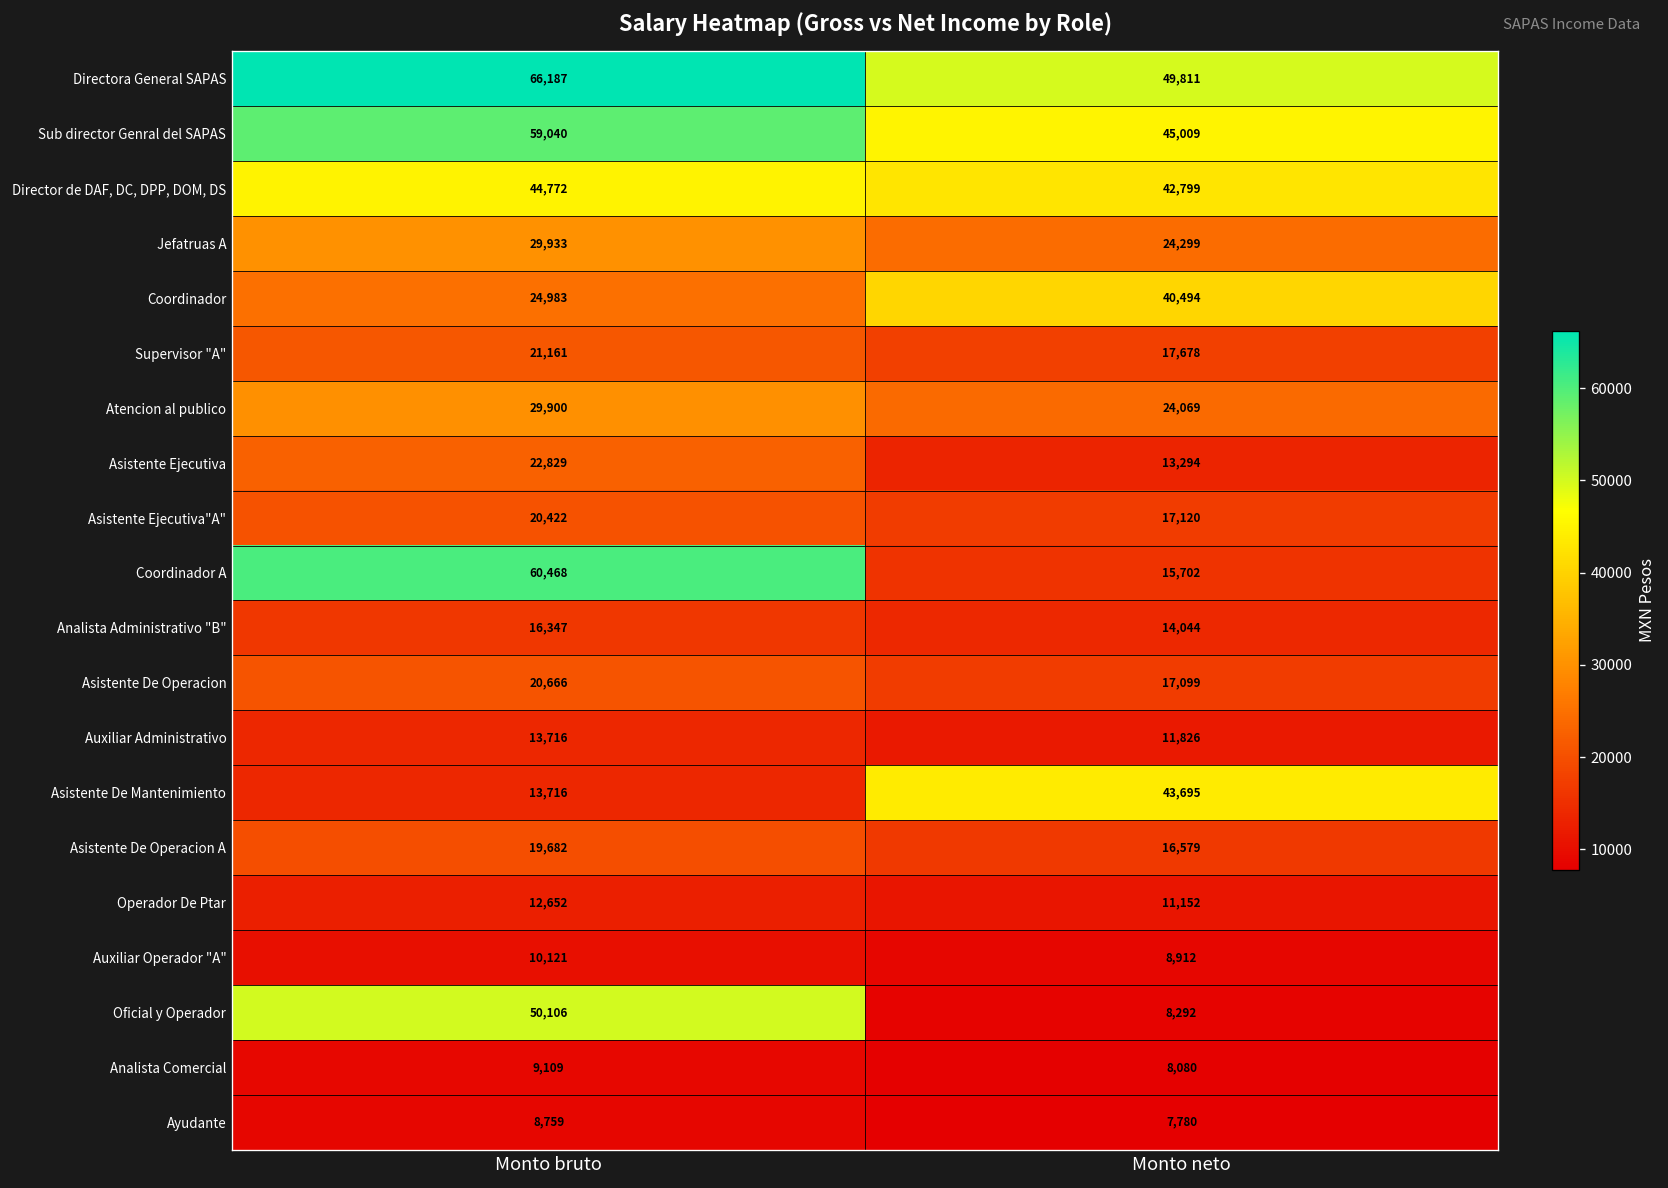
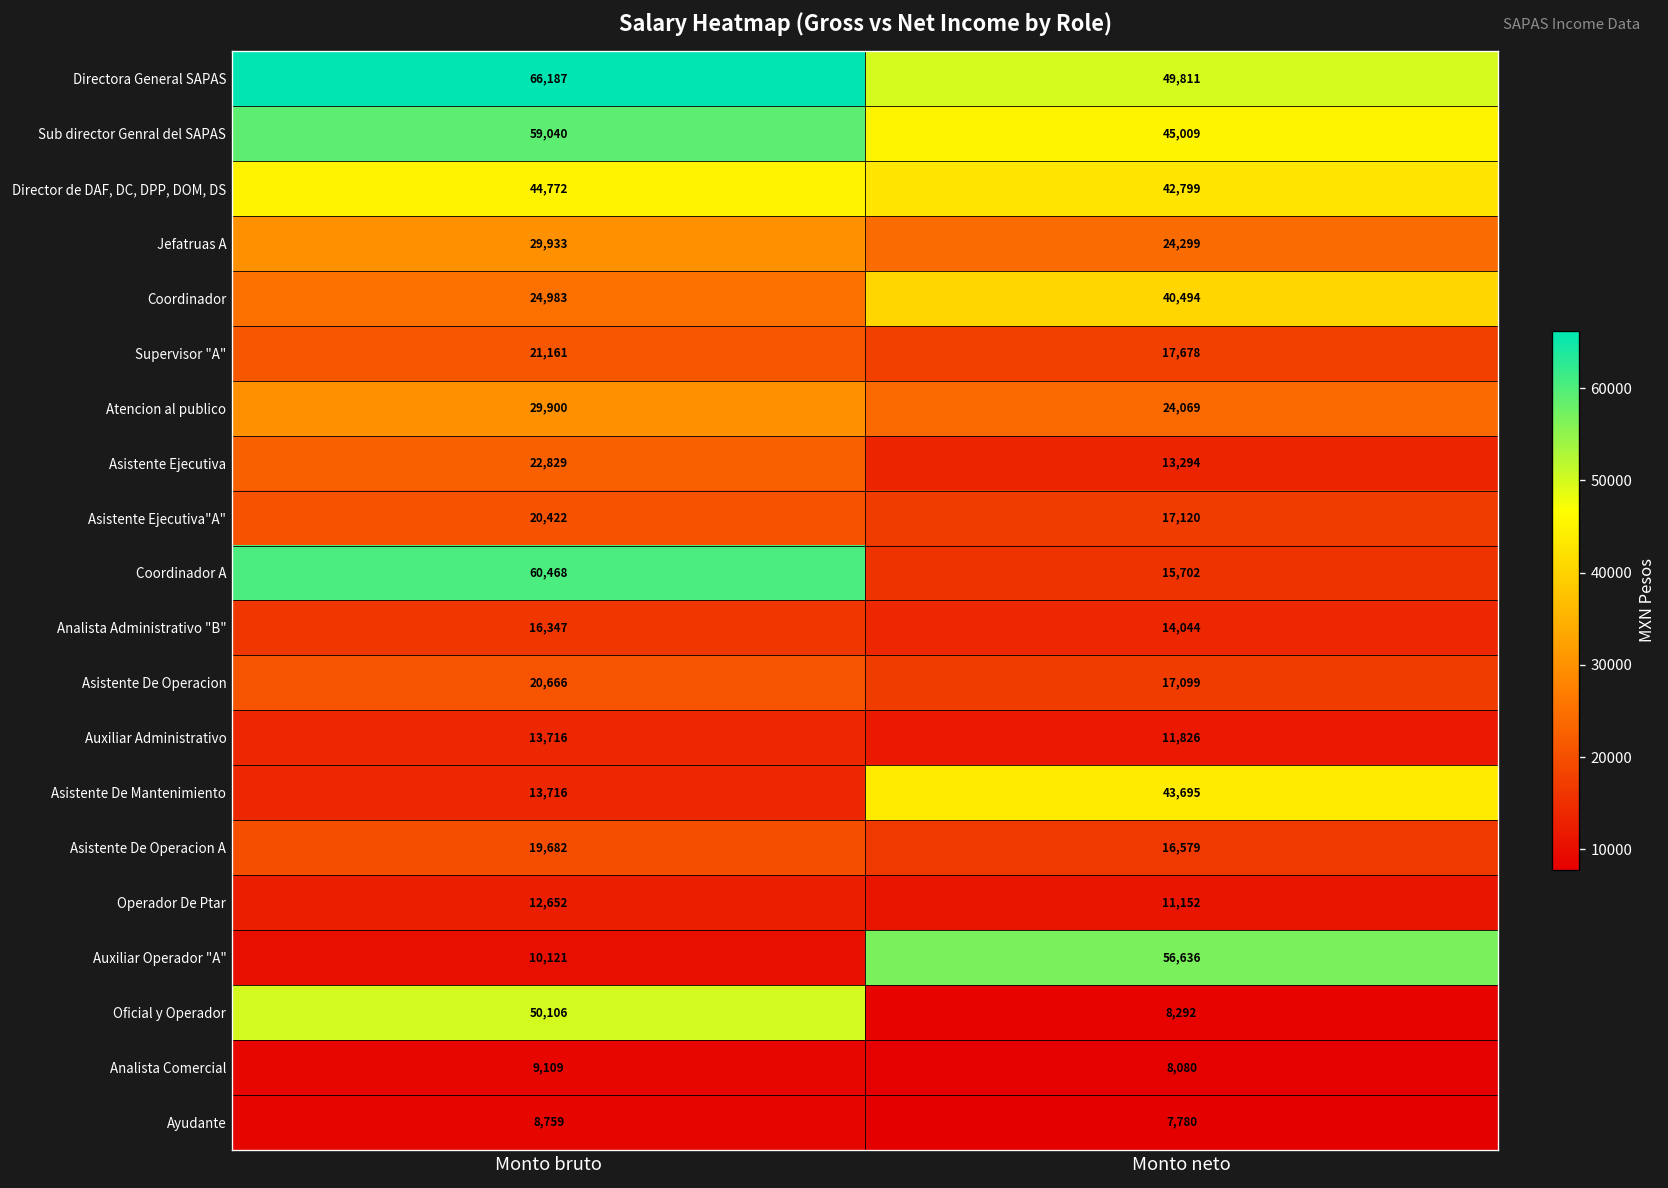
Auxiliar Operador "A", Monto neto: 8,912 -> 56,636
